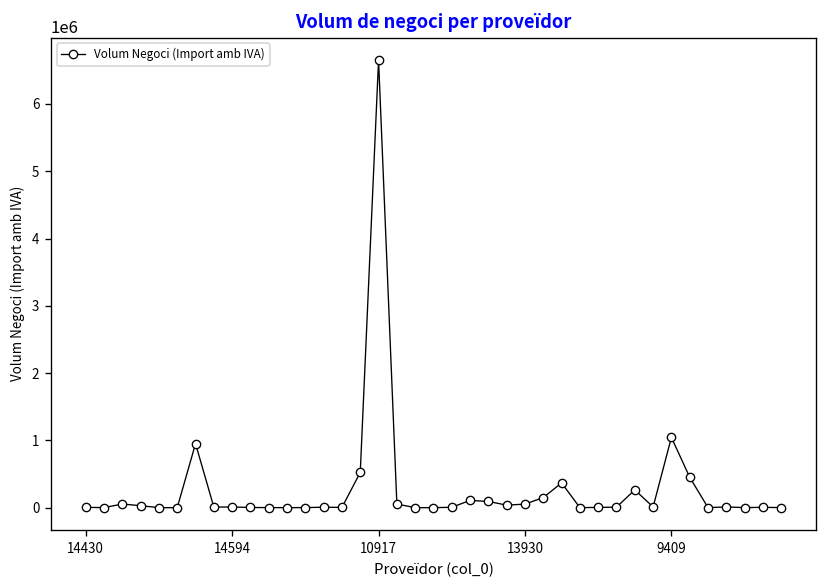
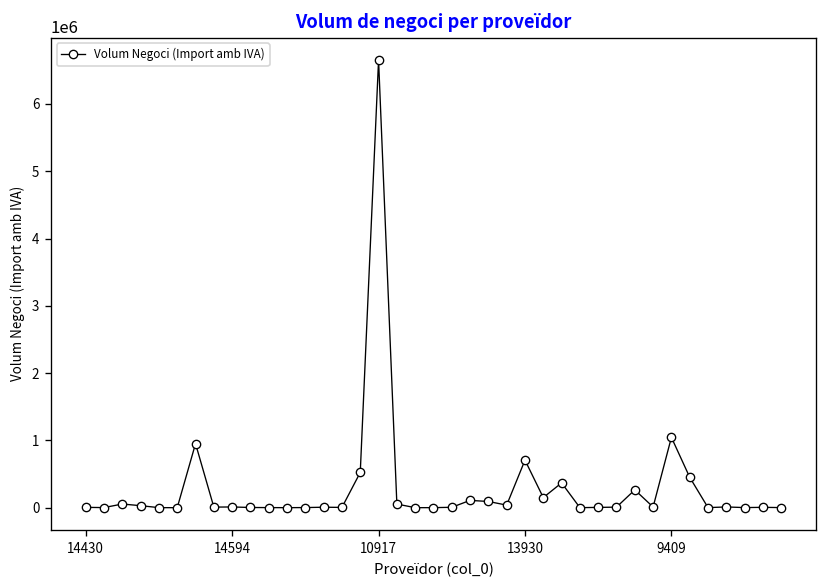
13930: 100000 -> 700000
